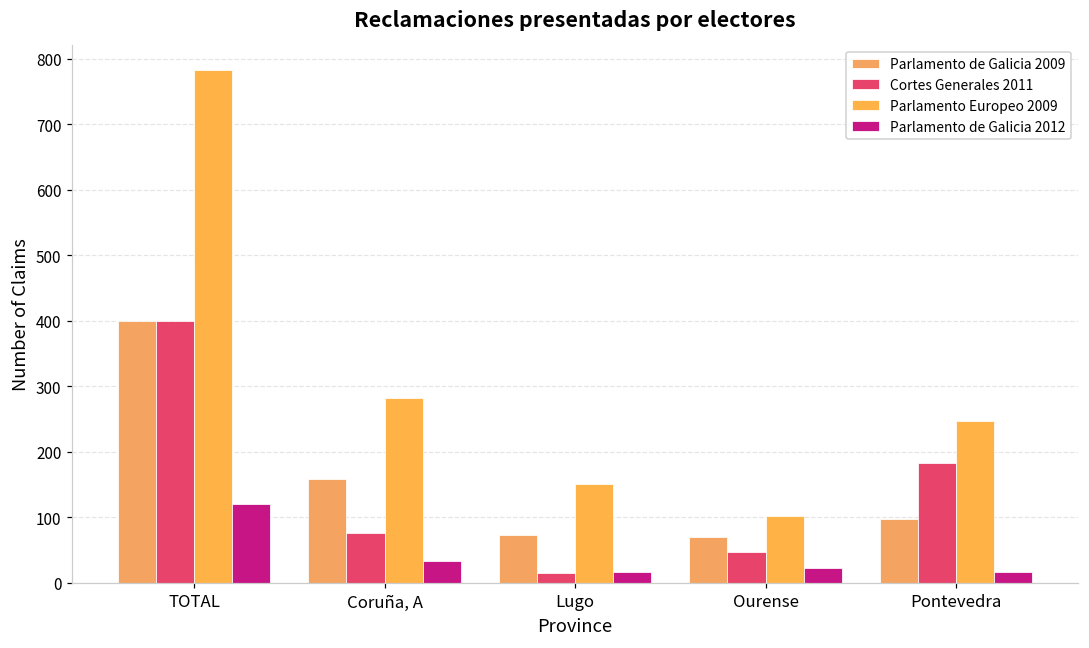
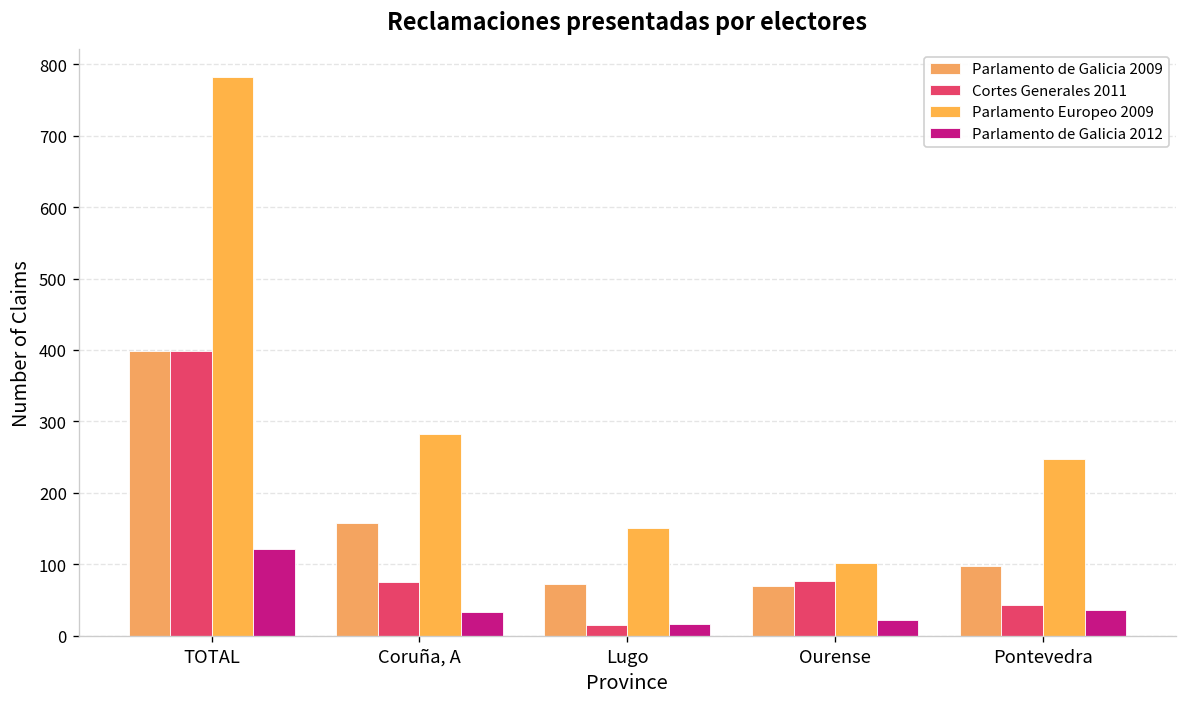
Cortes Generales 2011, Ourense: 50 -> 80
Cortes Generales 2011, Pontevedra: 180 -> 40
Parlamento de Galicia 2012, Pontevedra: 20 -> 40
